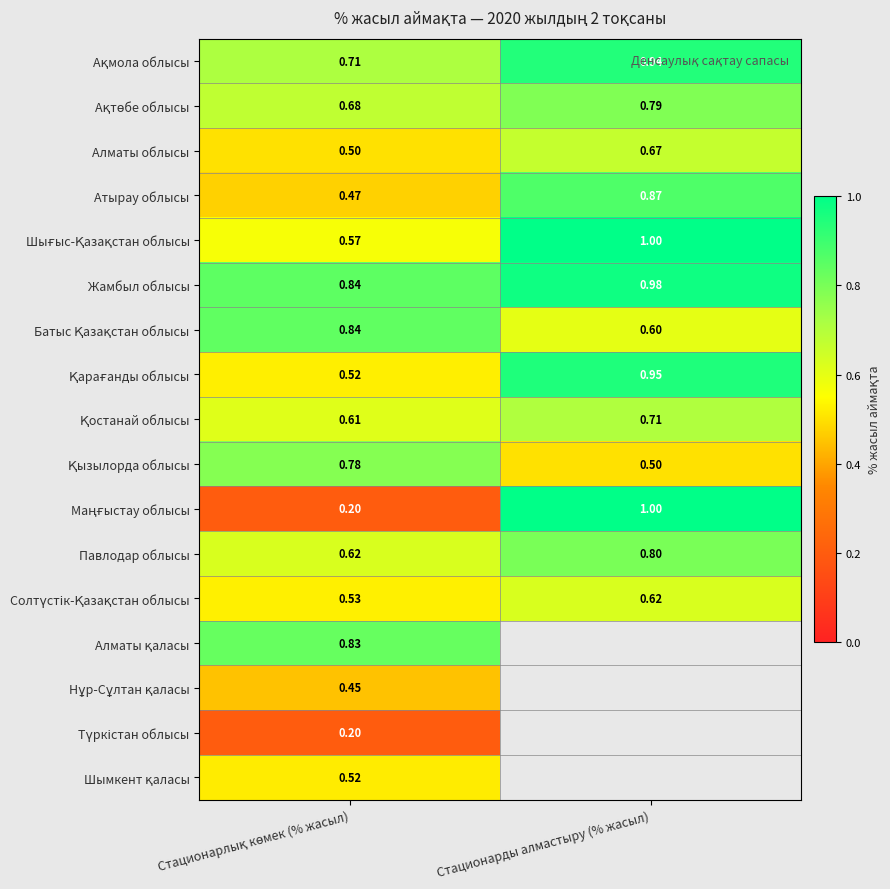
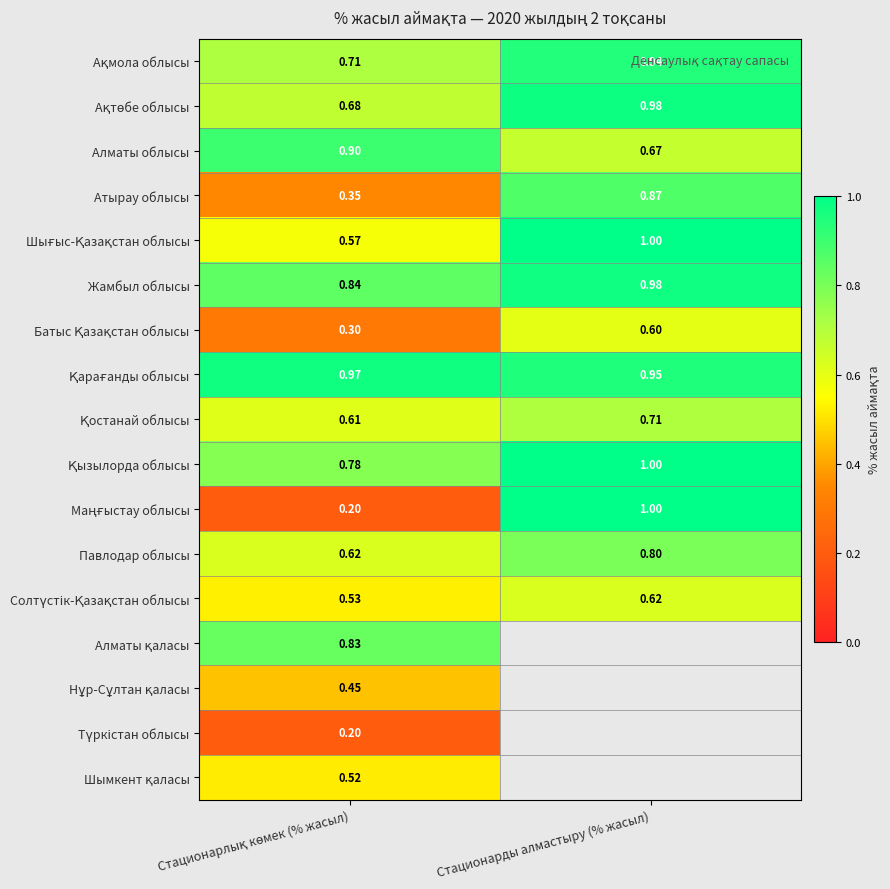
Ақтөбе облысы, Стационарды алмастыру (% жасыл): 0.79 -> 0.98
Алматы облысы, Стационарлық көмек (% жасыл): 0.50 -> 0.90
Атырау облысы, Стационарлық көмек (% жасыл): 0.47 -> 0.35
Батыс Қазақстан облысы, Стационарлық көмек (% жасыл): 0.84 -> 0.30
Қарағанды облысы, Стационарлық көмек (% жасыл): 0.52 -> 0.97
Қызылорда облысы, Стационарды алмастыру (% жасыл): 0.50 -> 1.00
